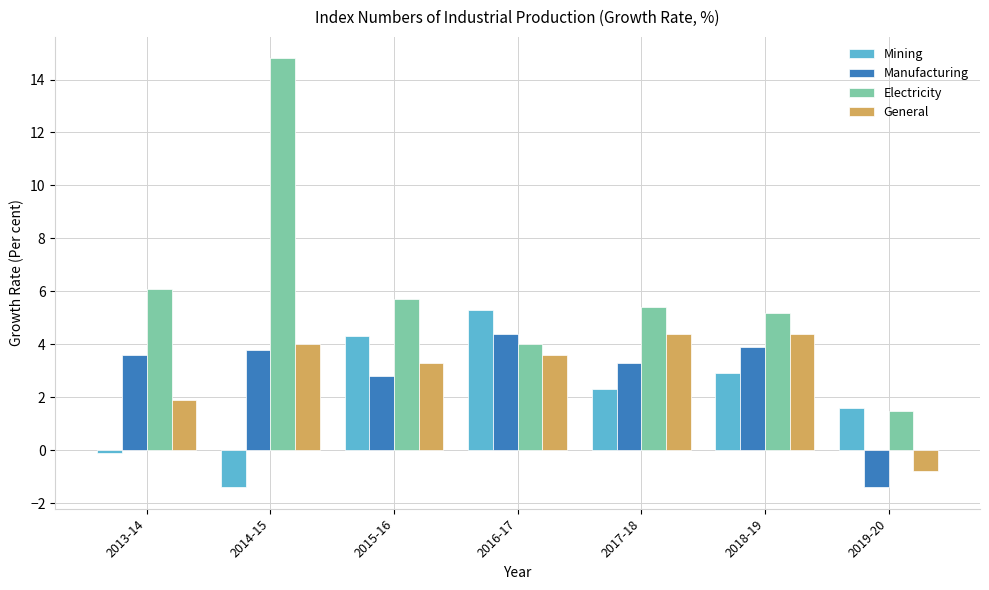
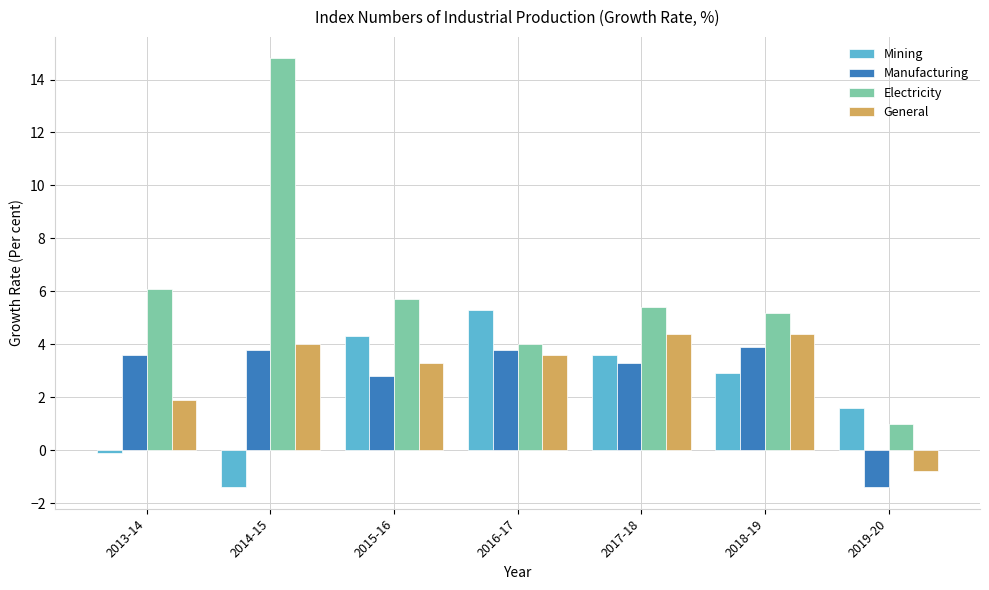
Manufacturing, 2016-17: 4.4 -> 3.8
Mining, 2017-18: 2.3 -> 3.6
Electricity, 2019-20: 1.5 -> 1.0
